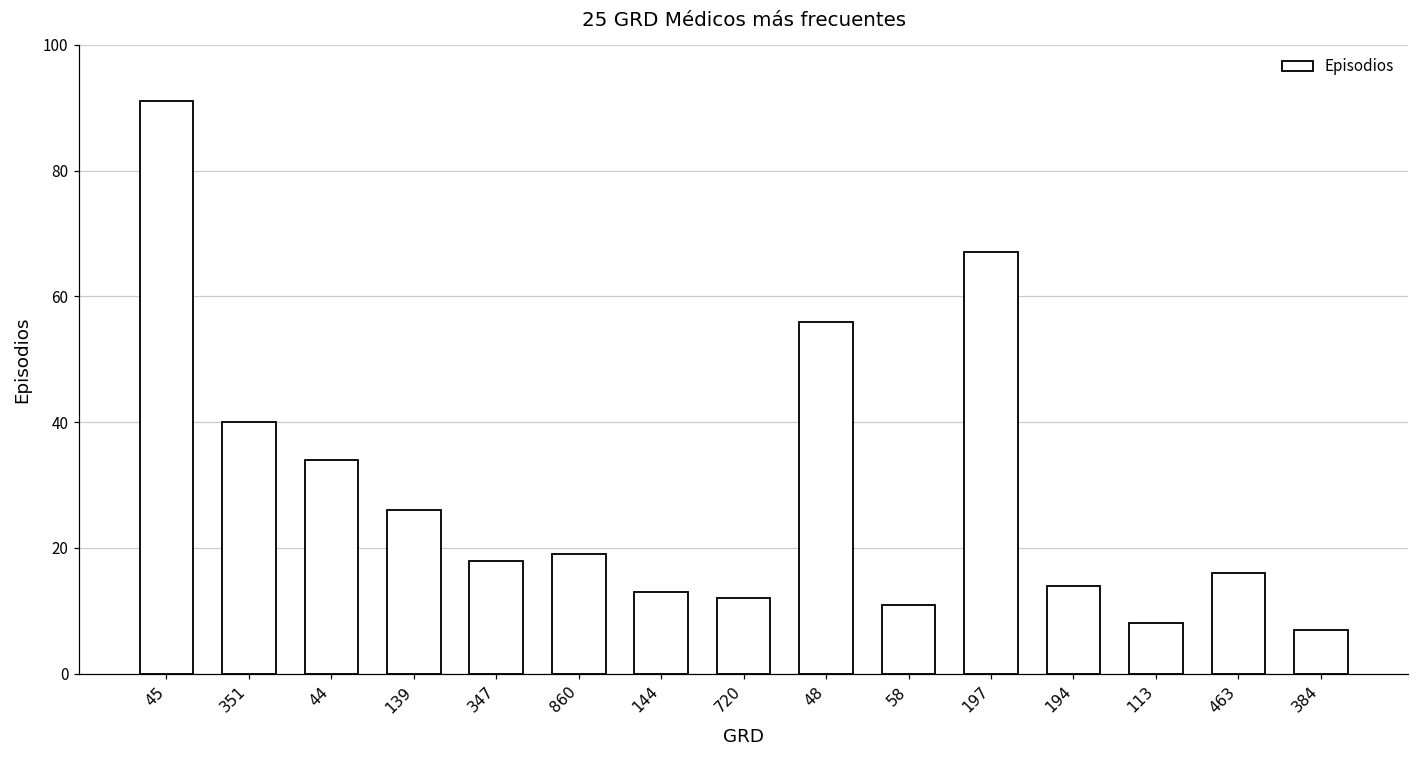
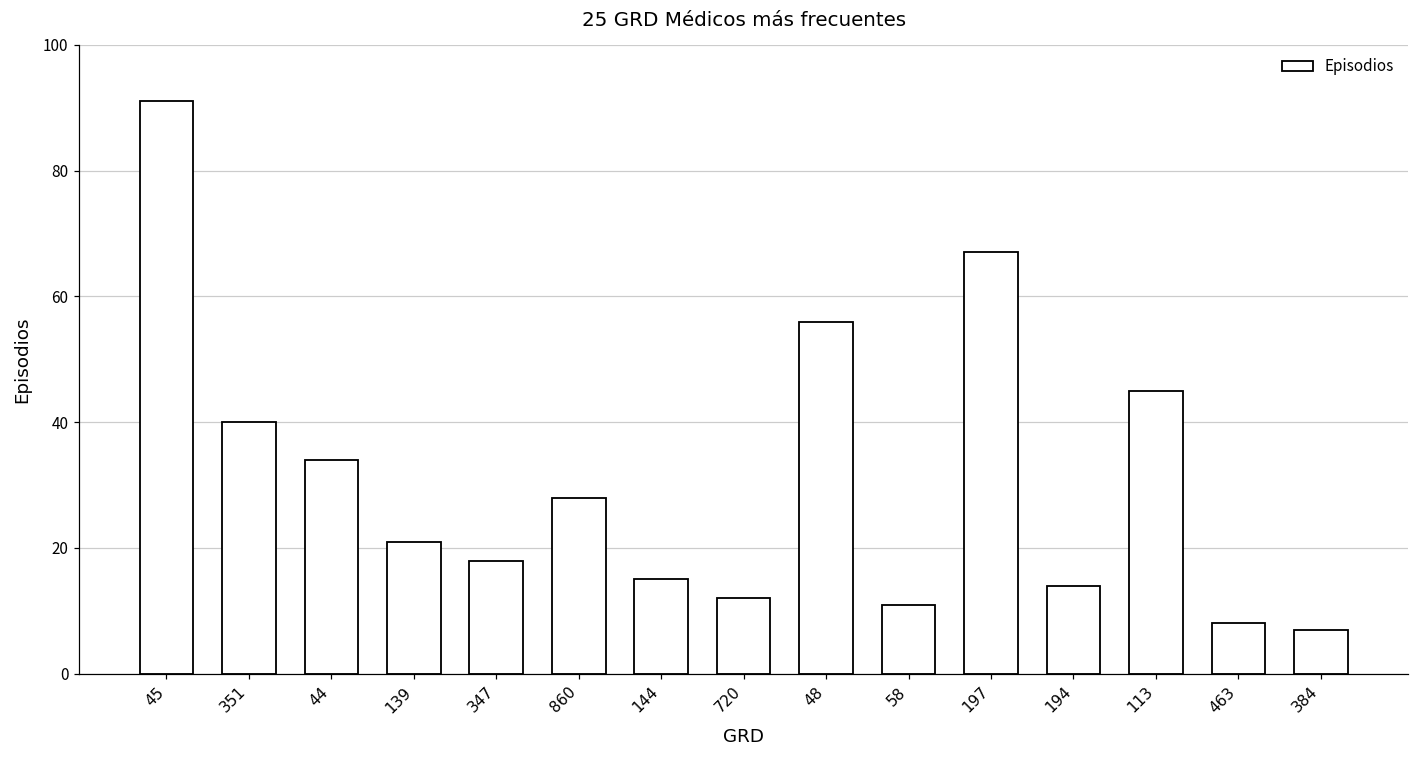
139: 26 -> 21
860: 19 -> 28
144: 13 -> 15
113: 8 -> 45
463: 16 -> 8
